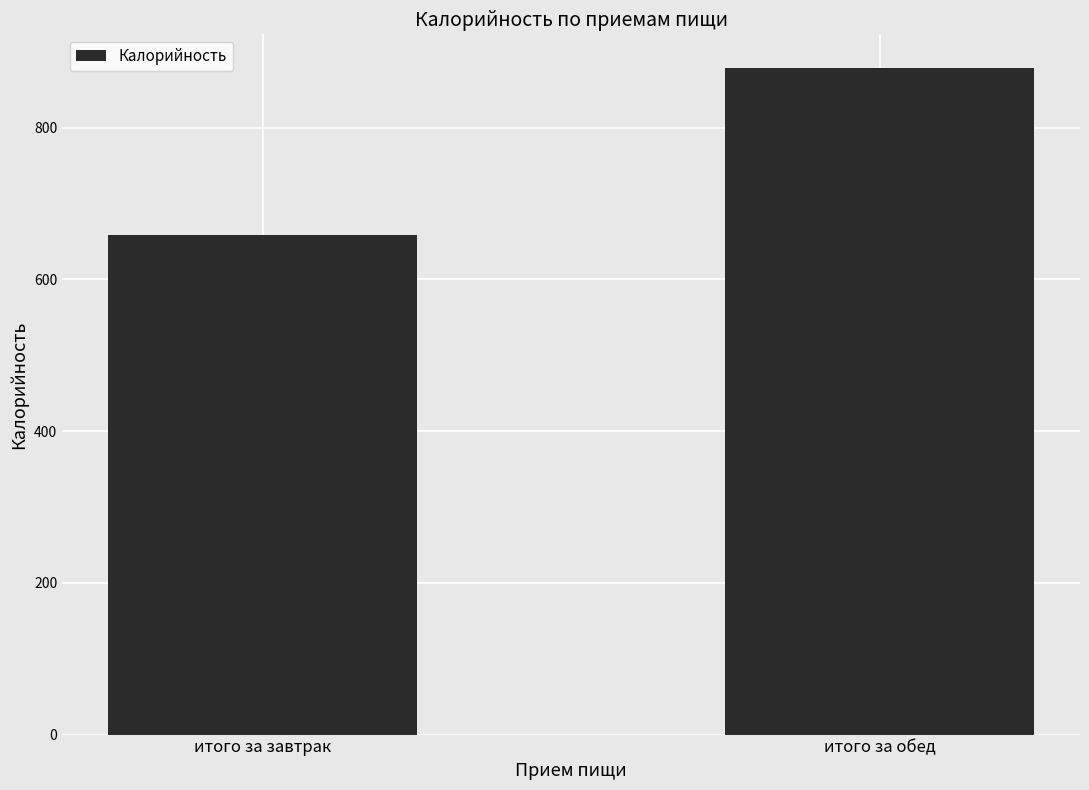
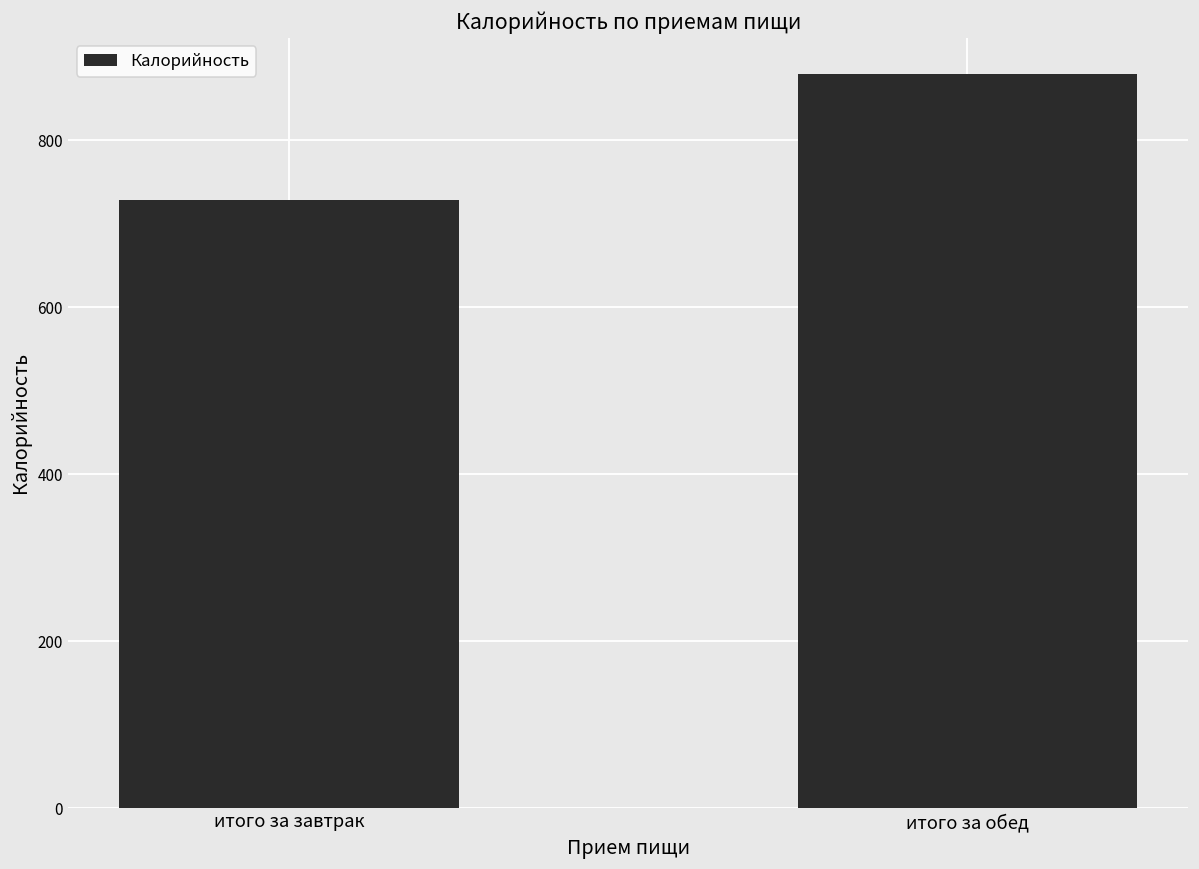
итого за завтрак: 660 -> 730
